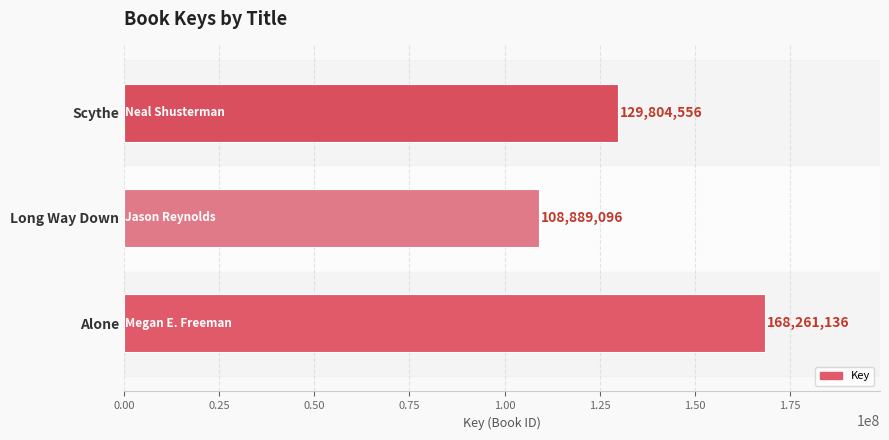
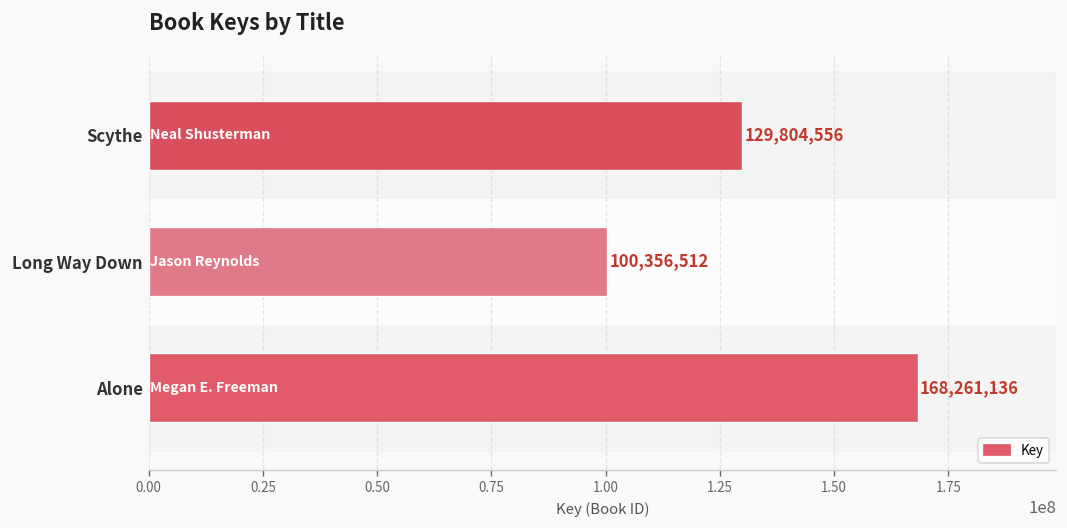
Long Way Down: 108,889,096 -> 100,356,512
